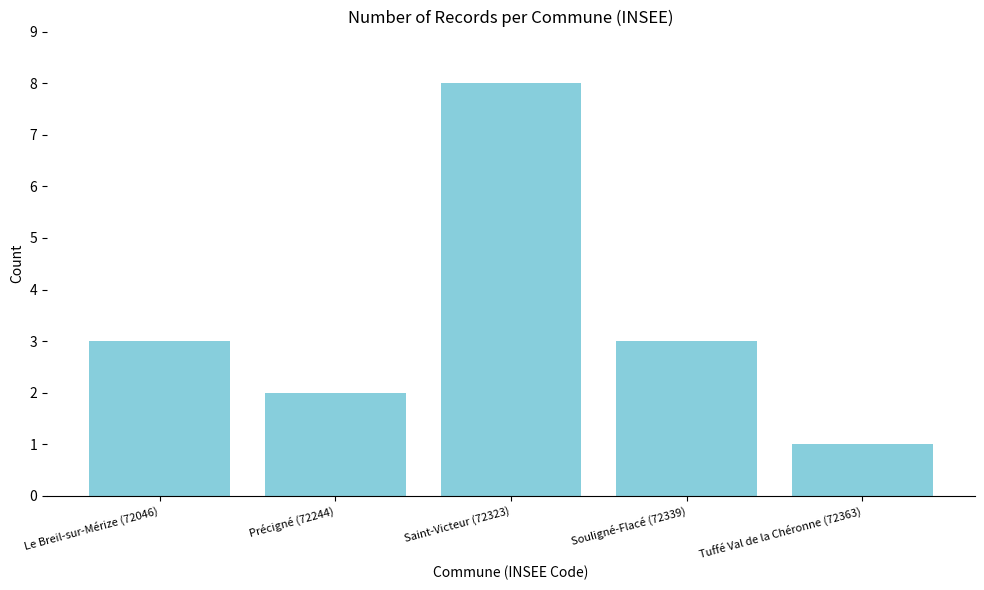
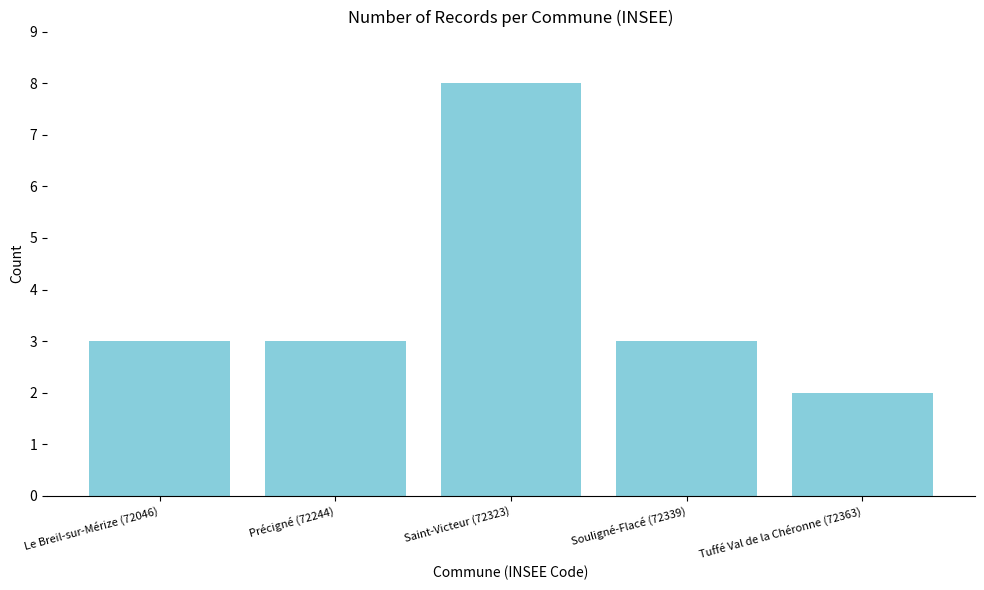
Précigné (72244): 2 -> 3
Tuffé Val de la Chéronne (72363): 1 -> 2
